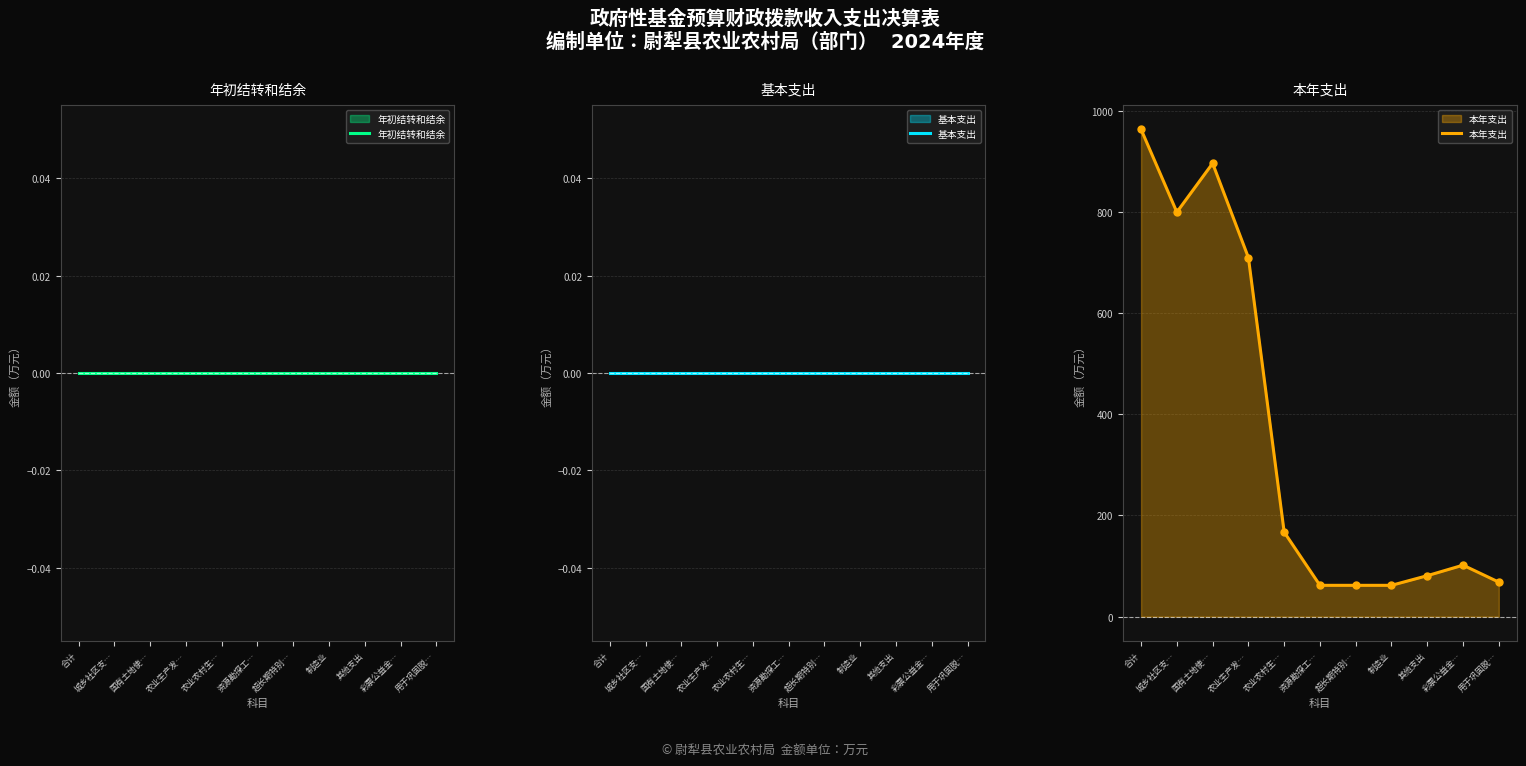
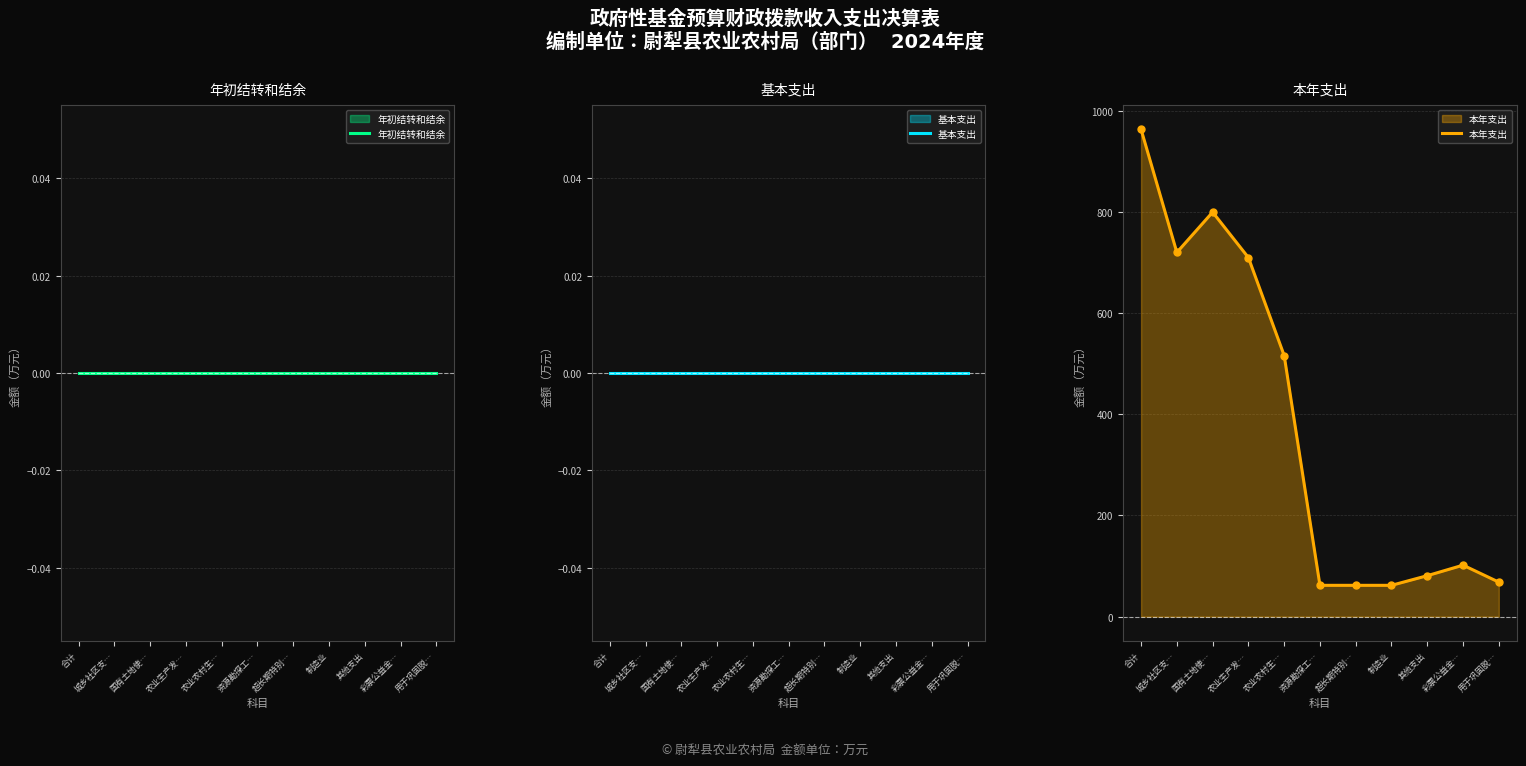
本年支出, 城乡社区支…: 800 -> 720
本年支出, 国有土地使…: 900 -> 800
本年支出, 农业农村生…: 170 -> 520
